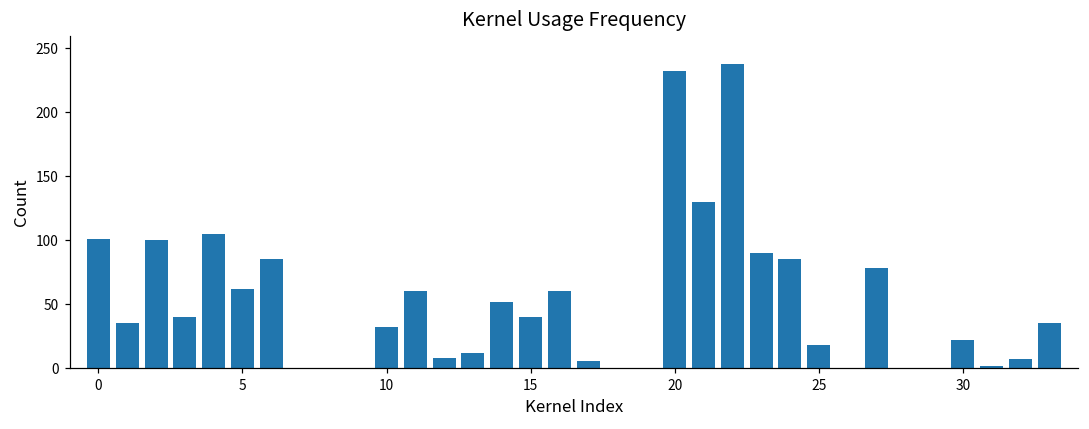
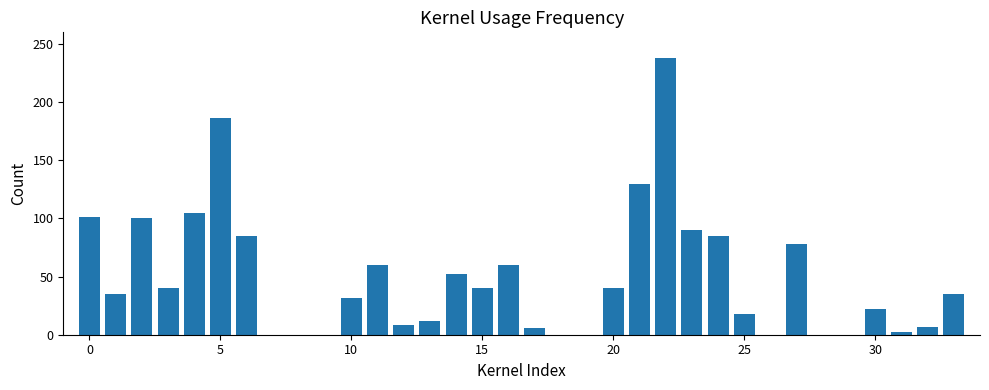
5: 62 -> 186
20: 232 -> 40
